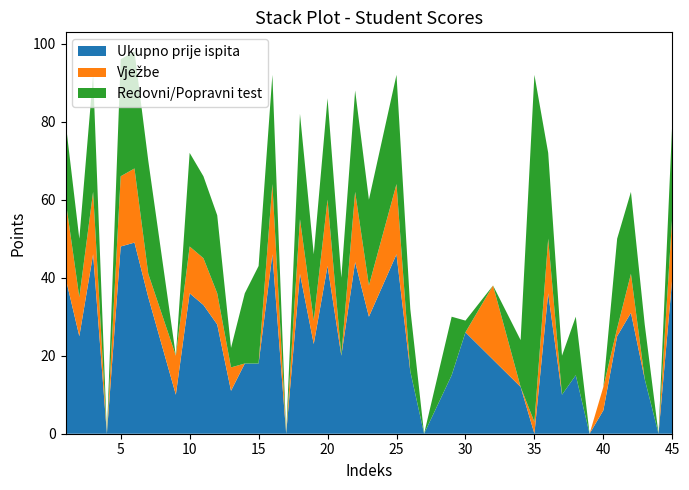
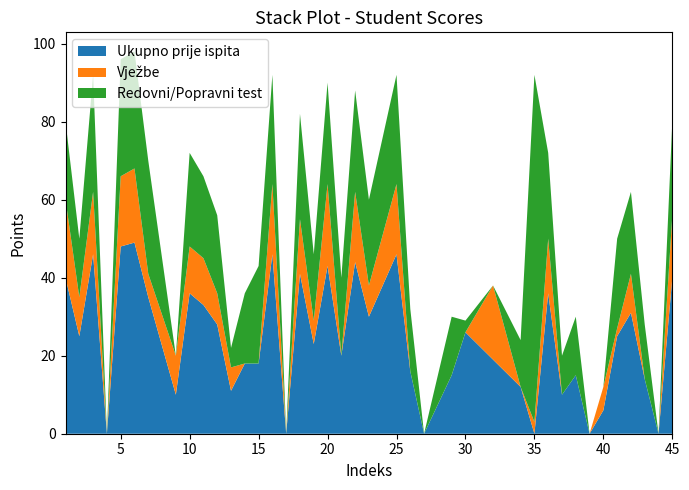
Vježbe, 20: 17 -> 21
